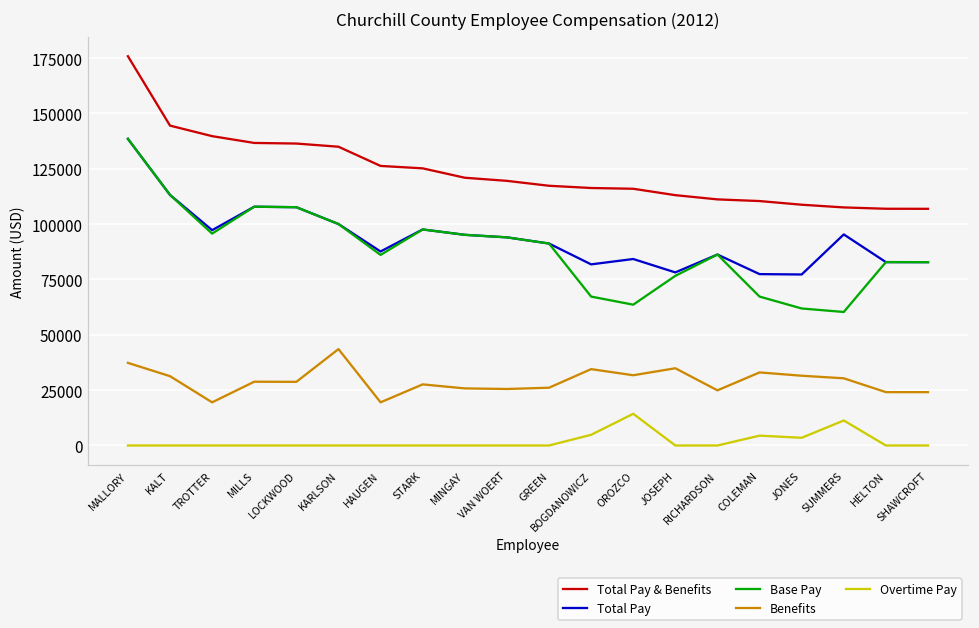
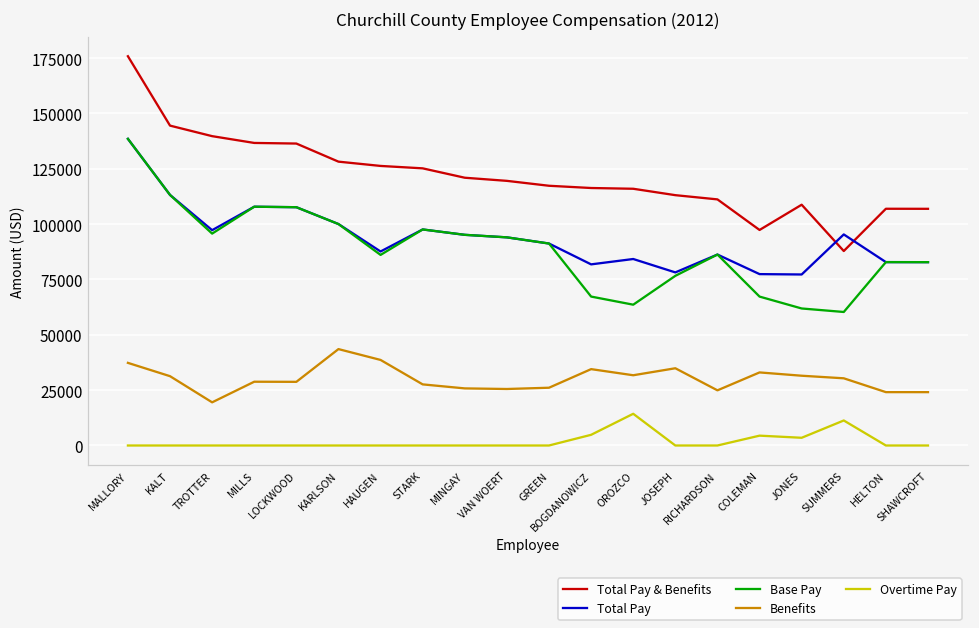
Total Pay & Benefits, KARLSON: 135000 -> 128000
Benefits, HAUGEN: 19000 -> 39000
Total Pay & Benefits, COLEMAN: 110000 -> 97000
Total Pay & Benefits, SUMMERS: 108000 -> 88000
